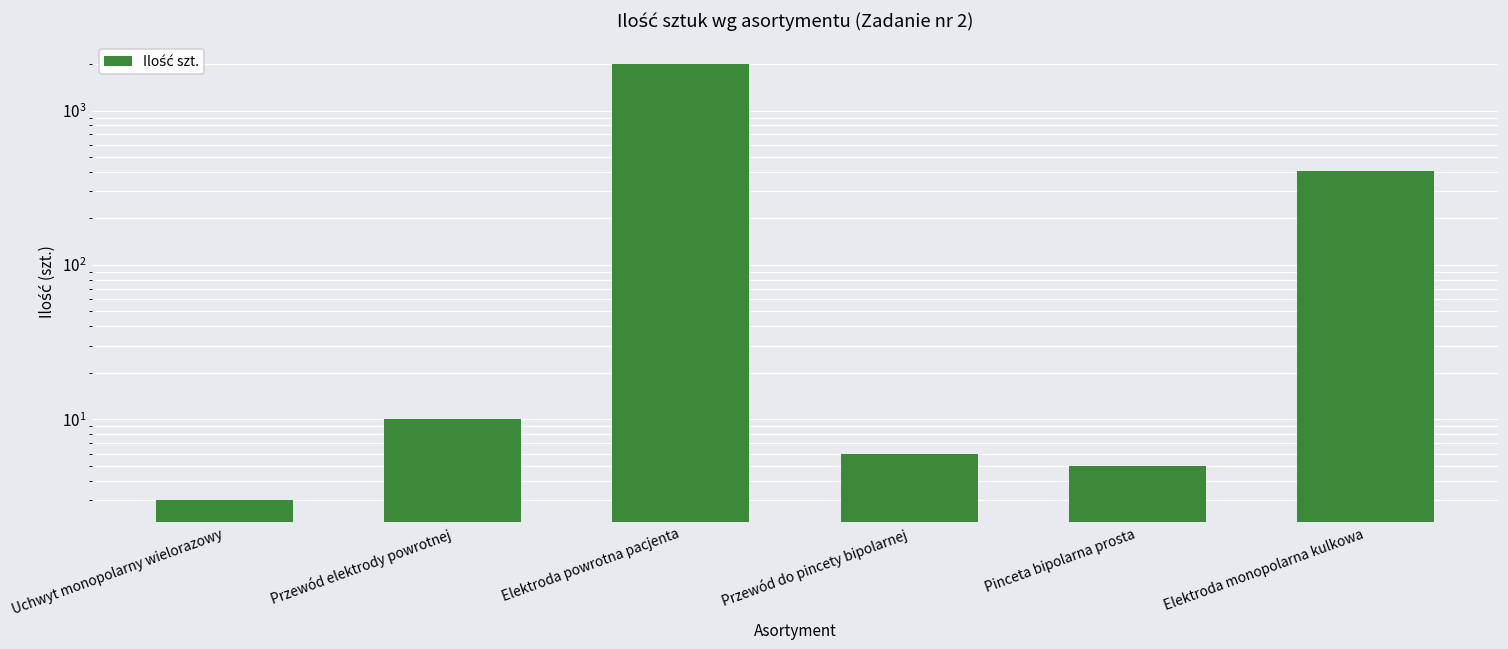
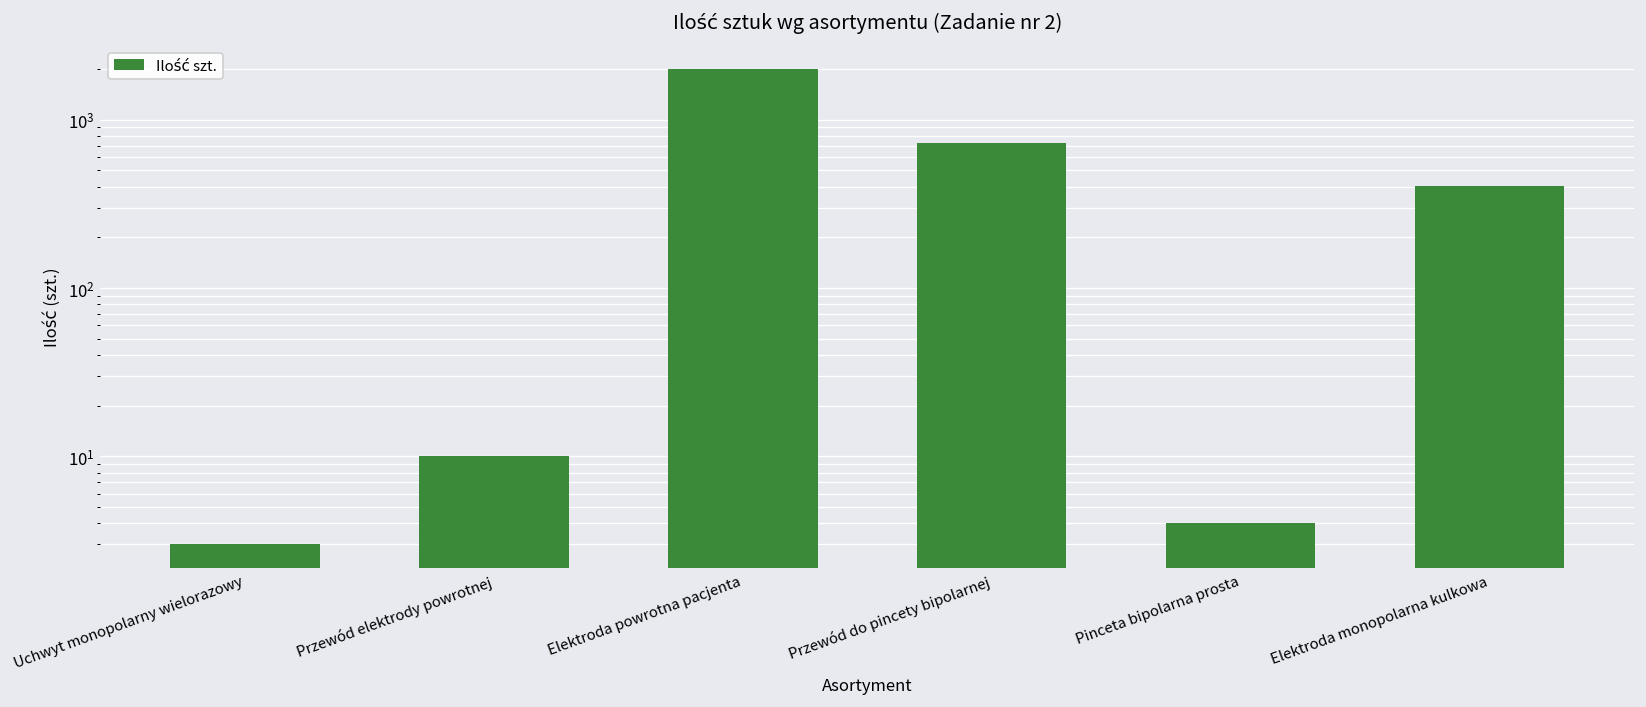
Przewód do pincety bipolarnej: 6 -> 700
Pinceta bipolarna prosta: 5 -> 4
